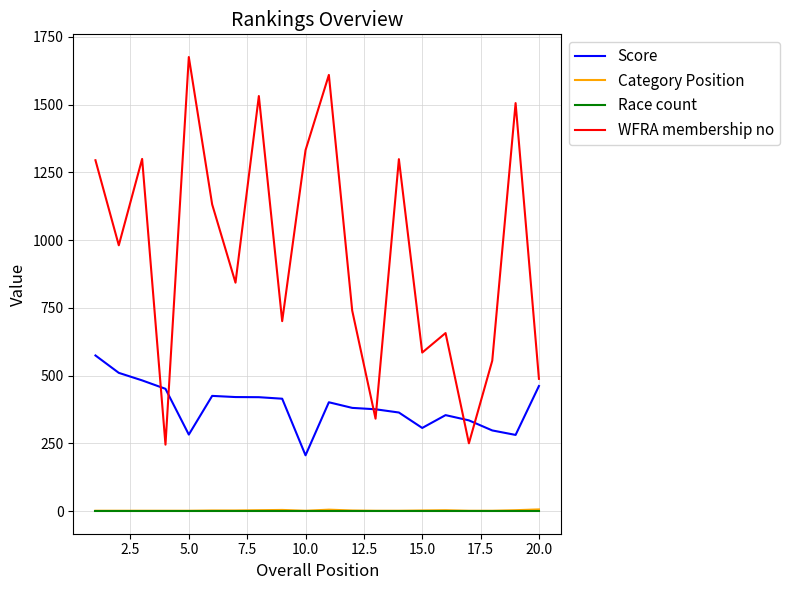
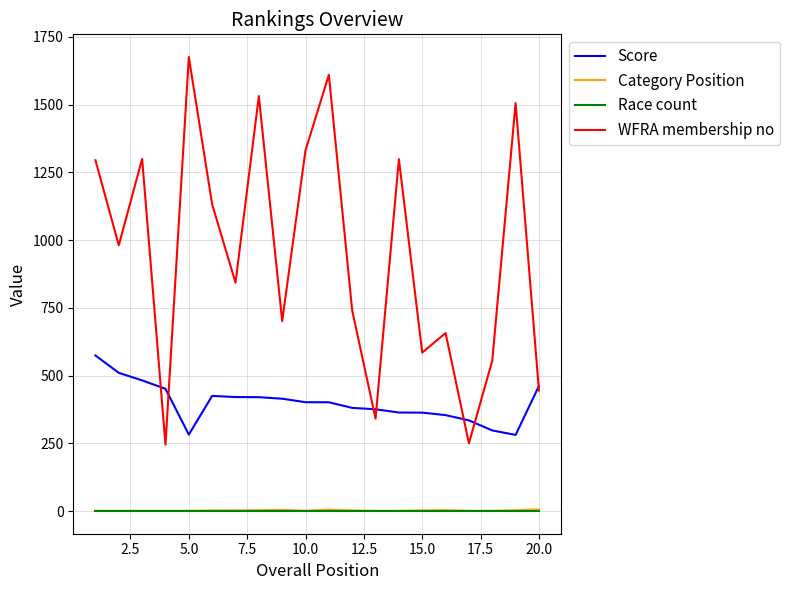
Score, 10.0: 210 -> 400
Score, 15.0: 310 -> 360
WFRA membership no, 20.0: 490 -> 450
